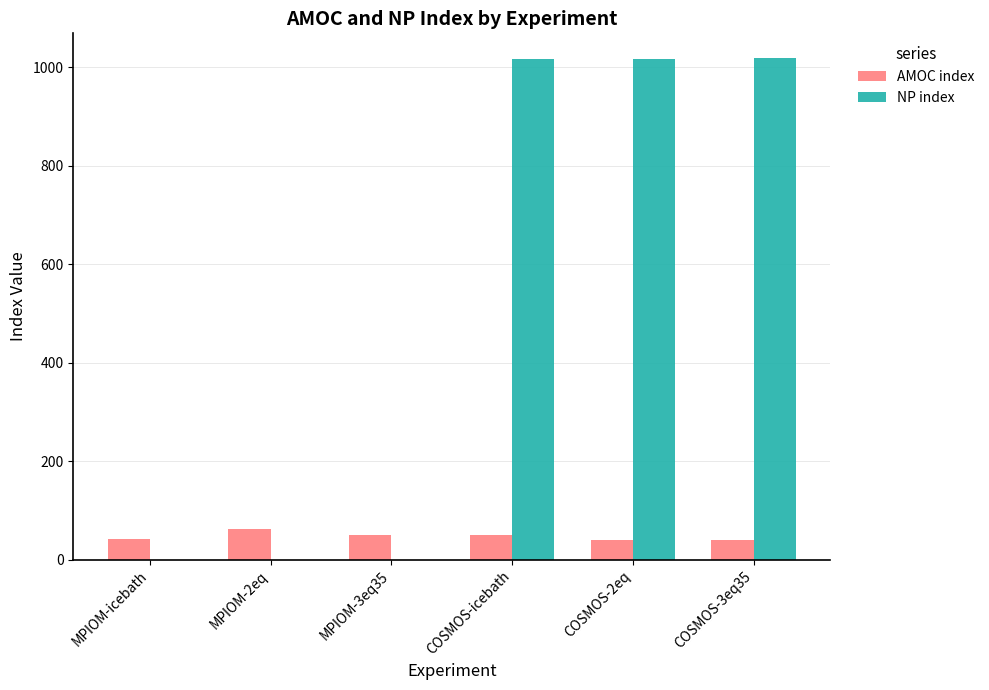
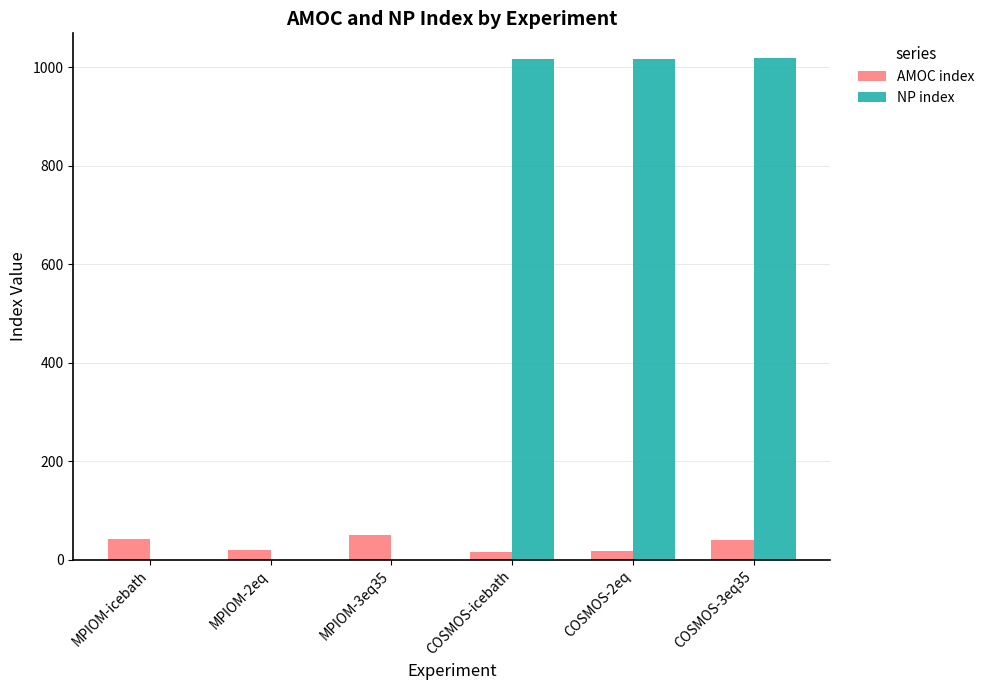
AMOC index, MPIOM-2eq: 60 -> 20
AMOC index, COSMOS-icebath: 50 -> 20
AMOC index, COSMOS-2eq: 40 -> 20
